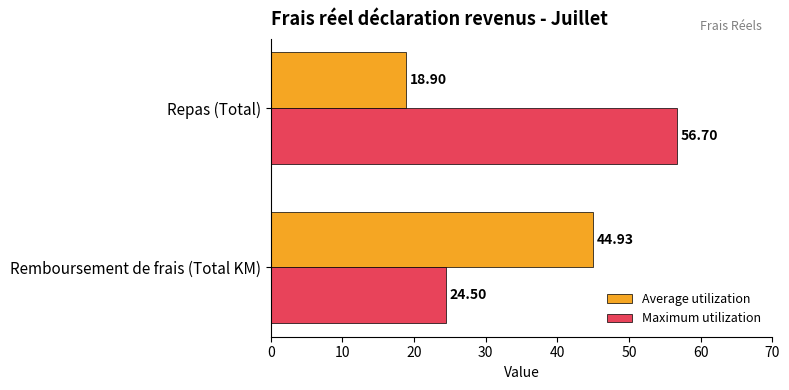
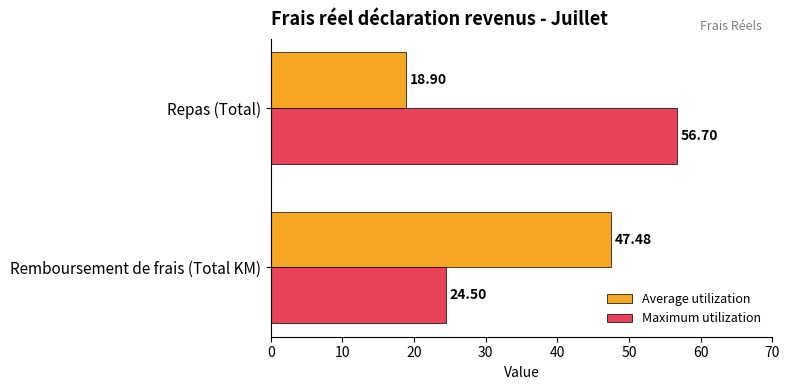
Average utilization, Remboursement de frais (Total KM): 44.93 -> 47.48
